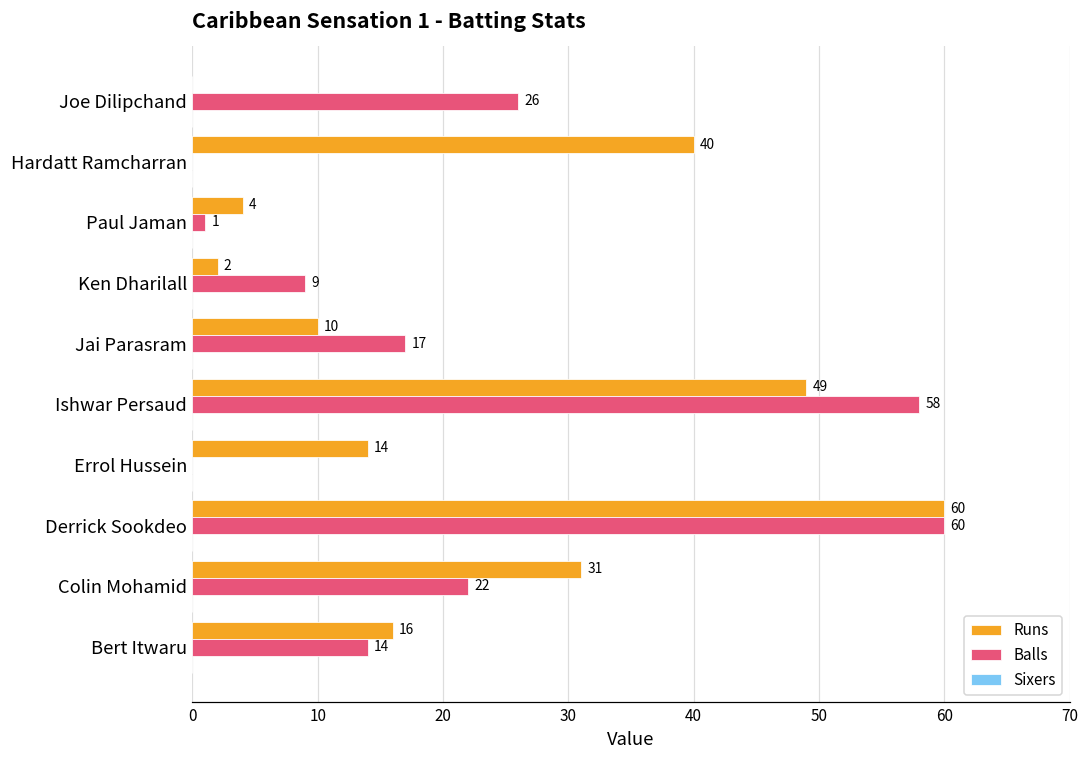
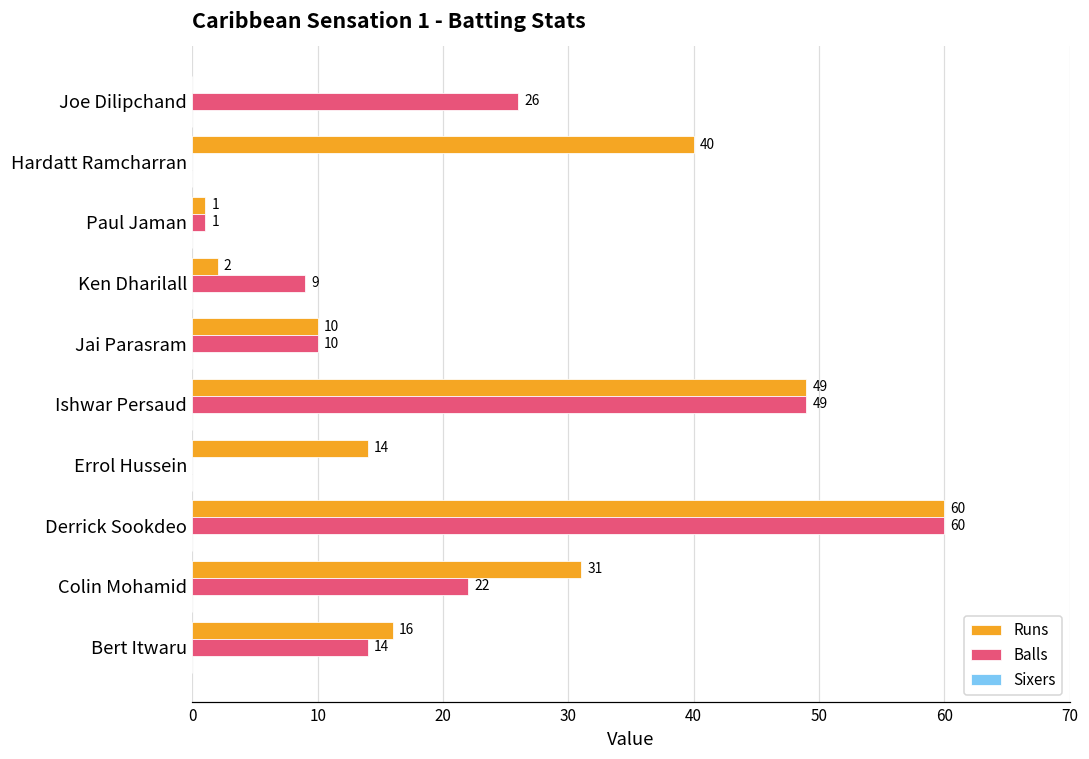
Runs, Paul Jaman: 4 -> 1
Balls, Jai Parasram: 17 -> 10
Balls, Ishwar Persaud: 58 -> 49
